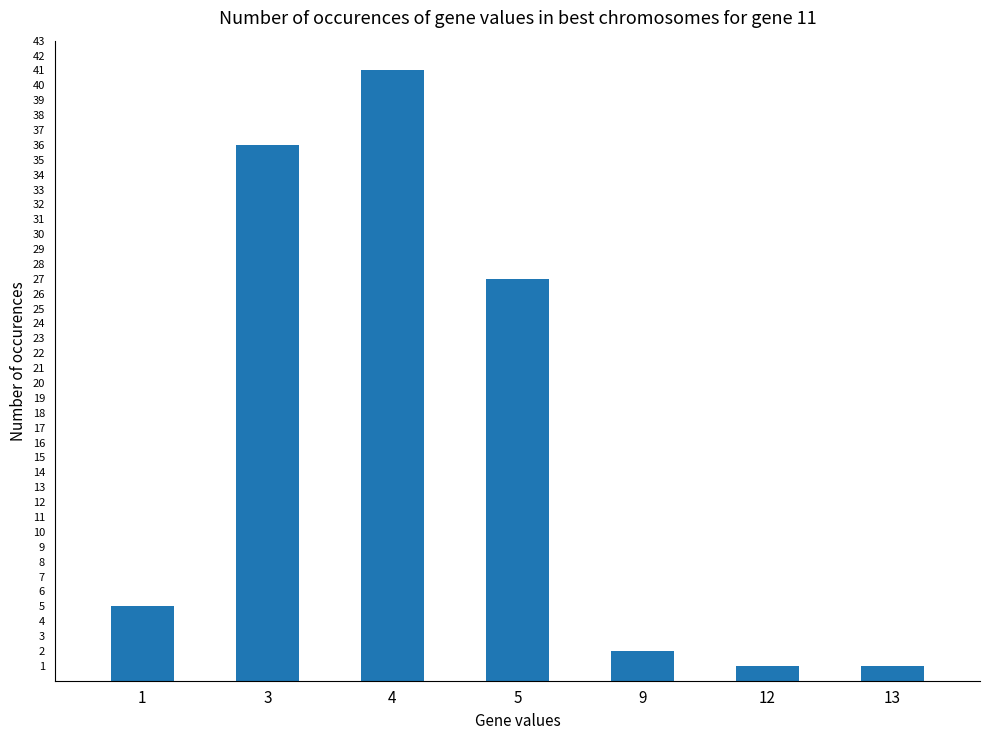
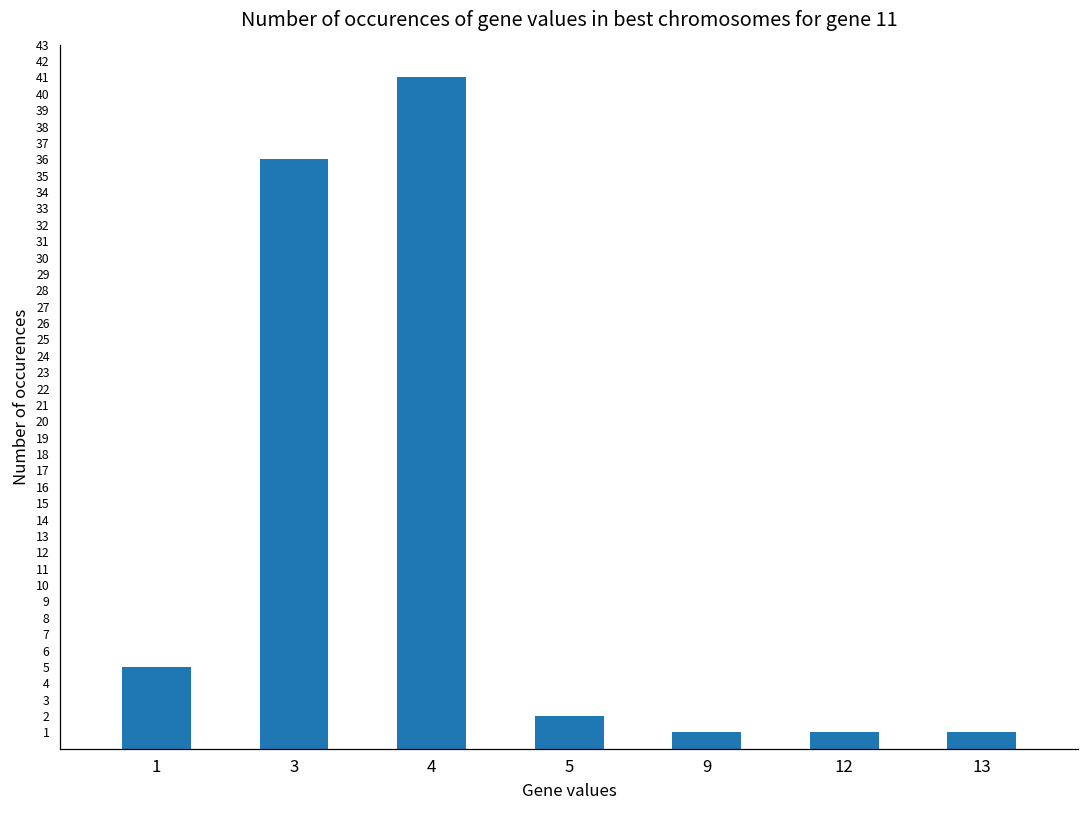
5: 27 -> 2
9: 2 -> 1
